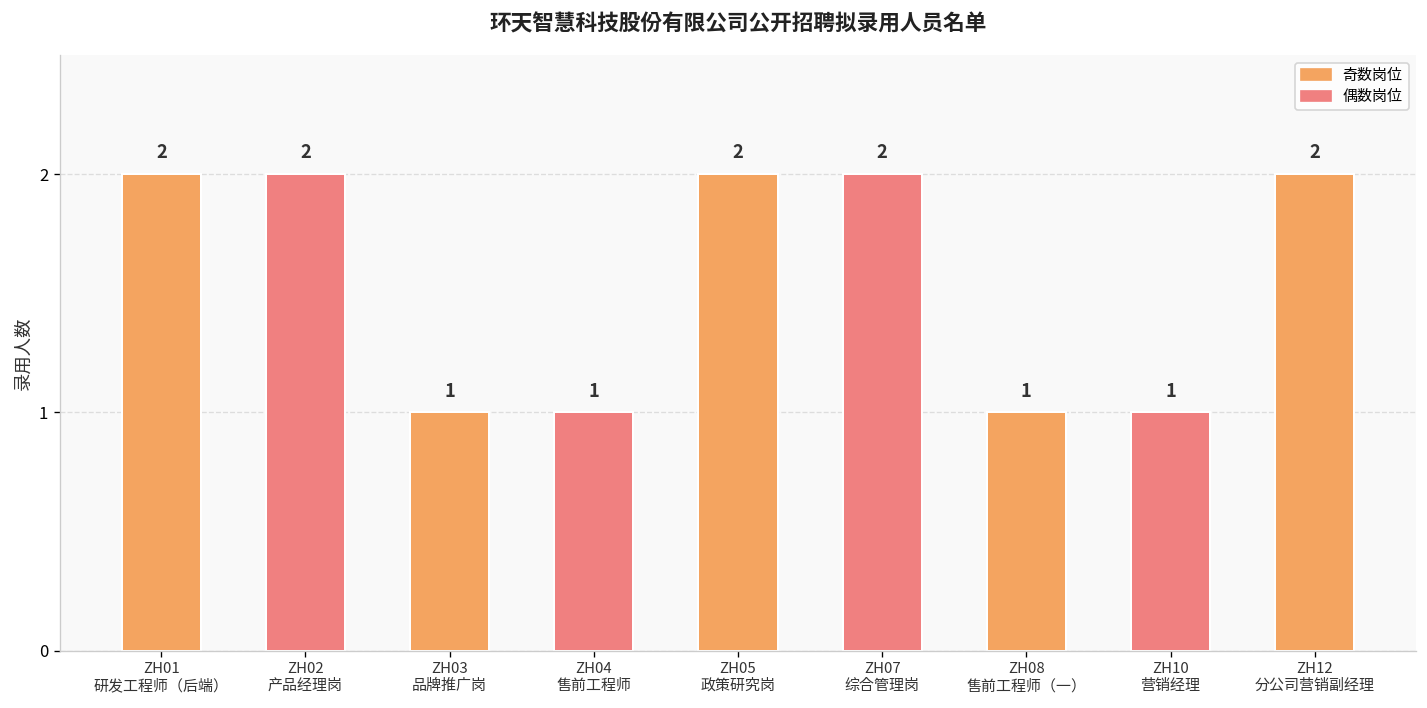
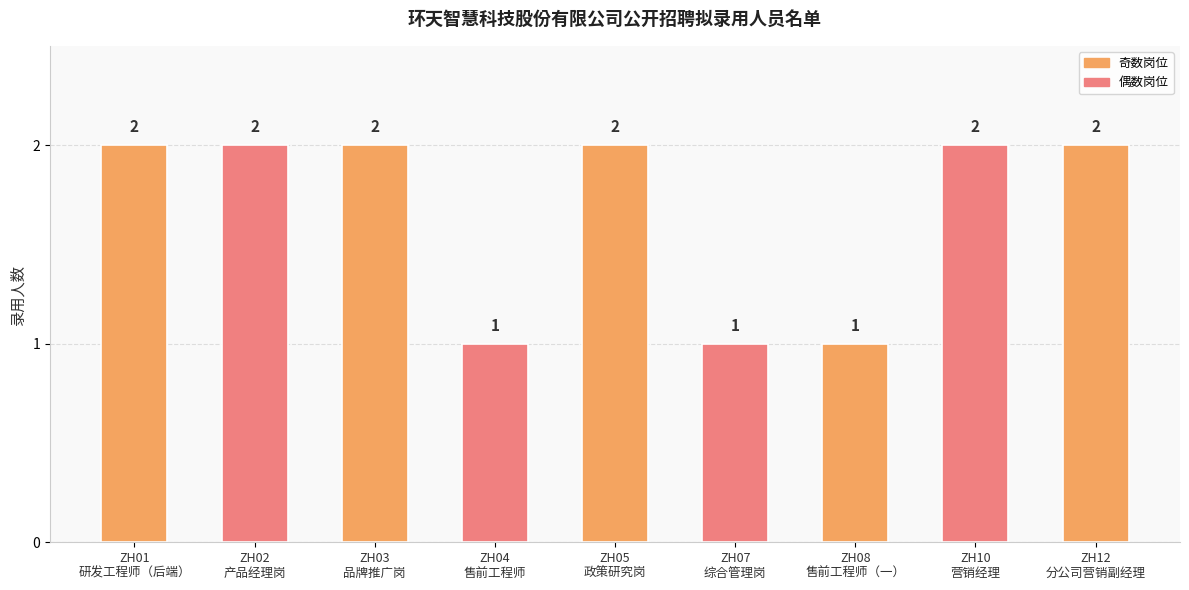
ZH03 品牌推广岗: 1 -> 2
ZH07 综合管理岗: 2 -> 1
ZH10 营销经理: 1 -> 2
